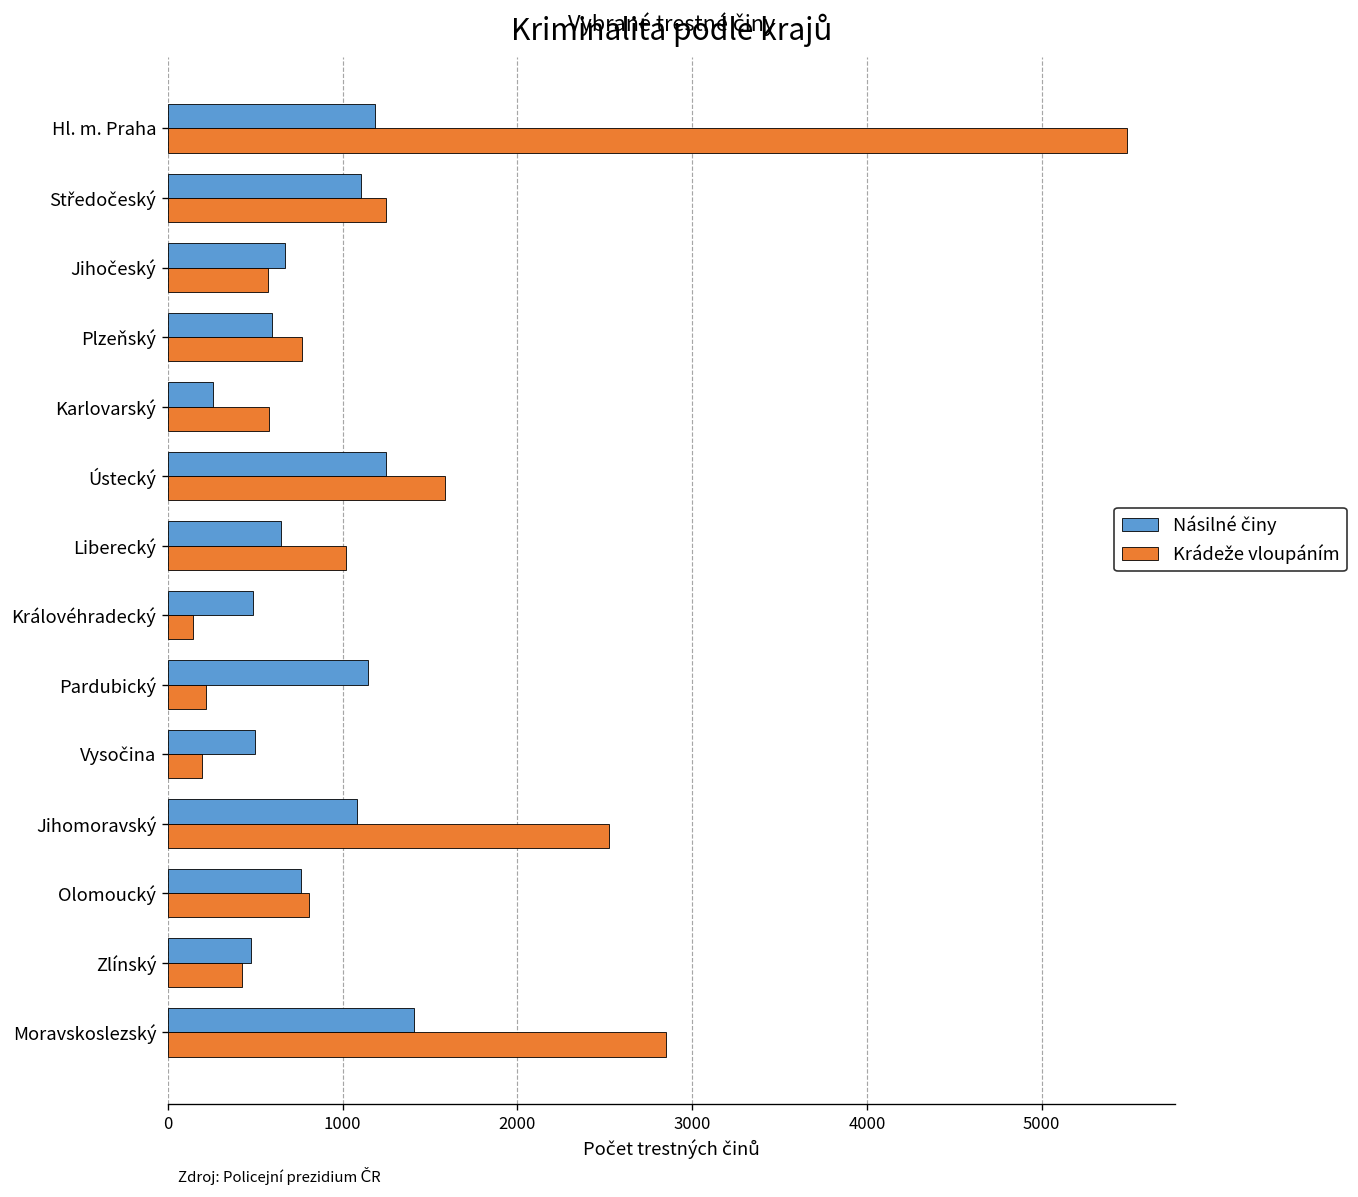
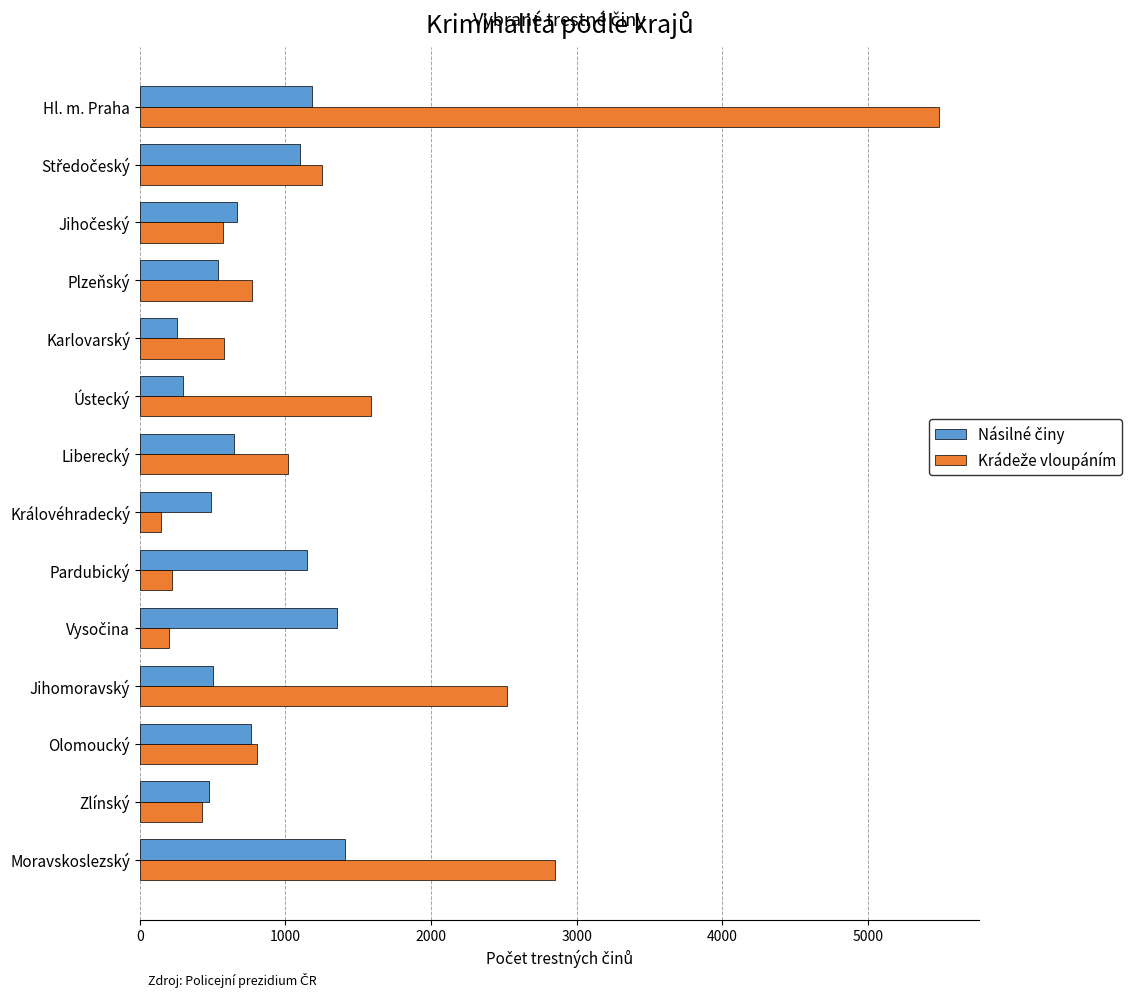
Násilné činy, Plzeňský: 600 -> 530
Násilné činy, Ústecký: 1250 -> 300
Násilné činy, Vysočina: 500 -> 1350
Násilné činy, Jihomoravský: 1080 -> 500
